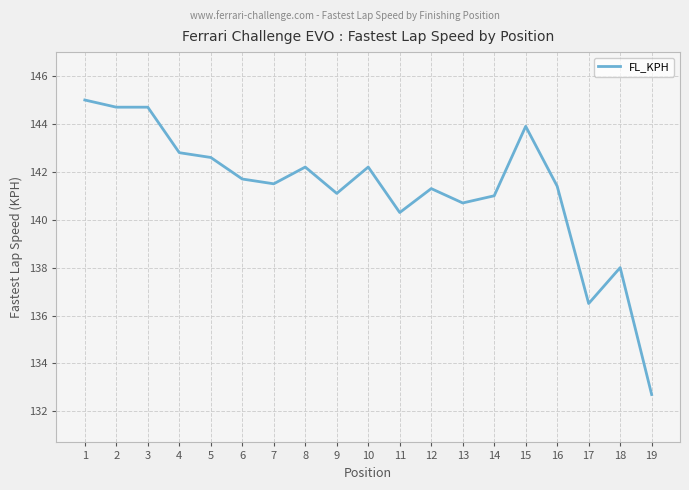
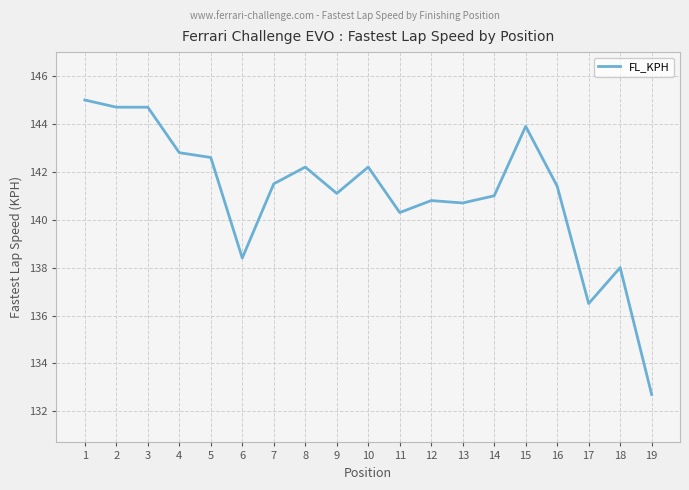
6: 141.7 -> 138.4
12: 141.3 -> 140.8
